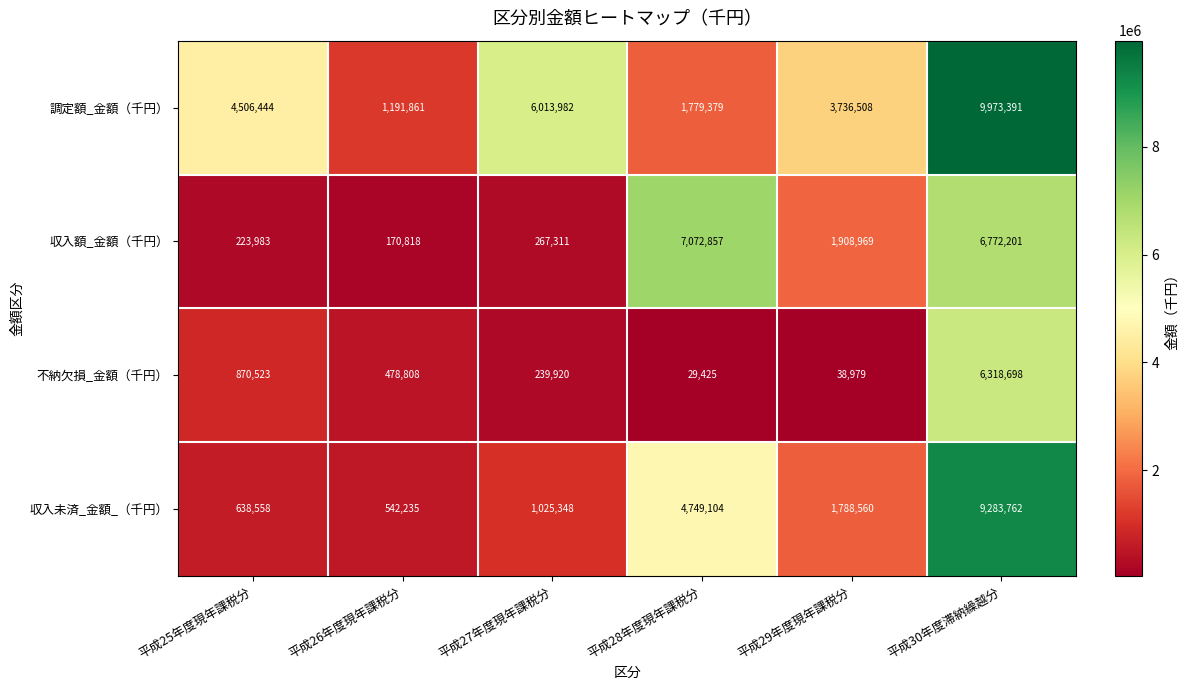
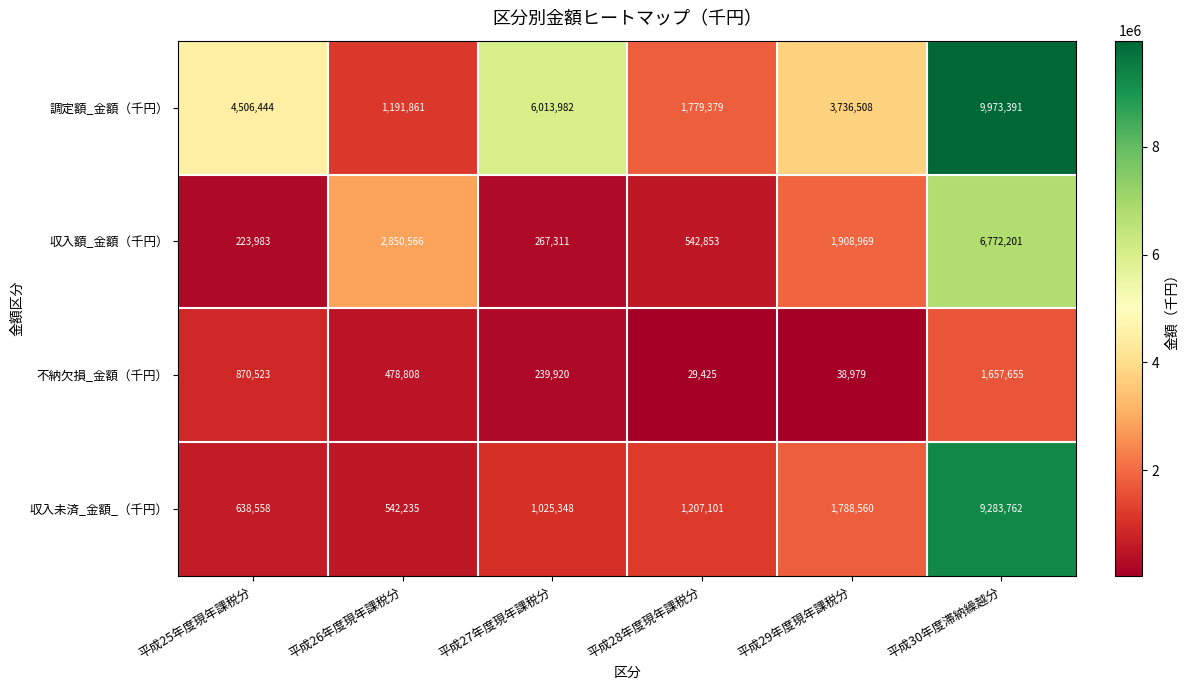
収入額_金額（千円）, 平成26年度現年課税分: 170,818 -> 2,850,566
収入額_金額（千円）, 平成28年度現年課税分: 7,072,857 -> 542,853
不納欠損_金額（千円）, 平成30年度滞納繰越分: 6,318,698 -> 1,657,655
収入未済_金額_（千円）, 平成28年度現年課税分: 4,749,104 -> 1,207,101
